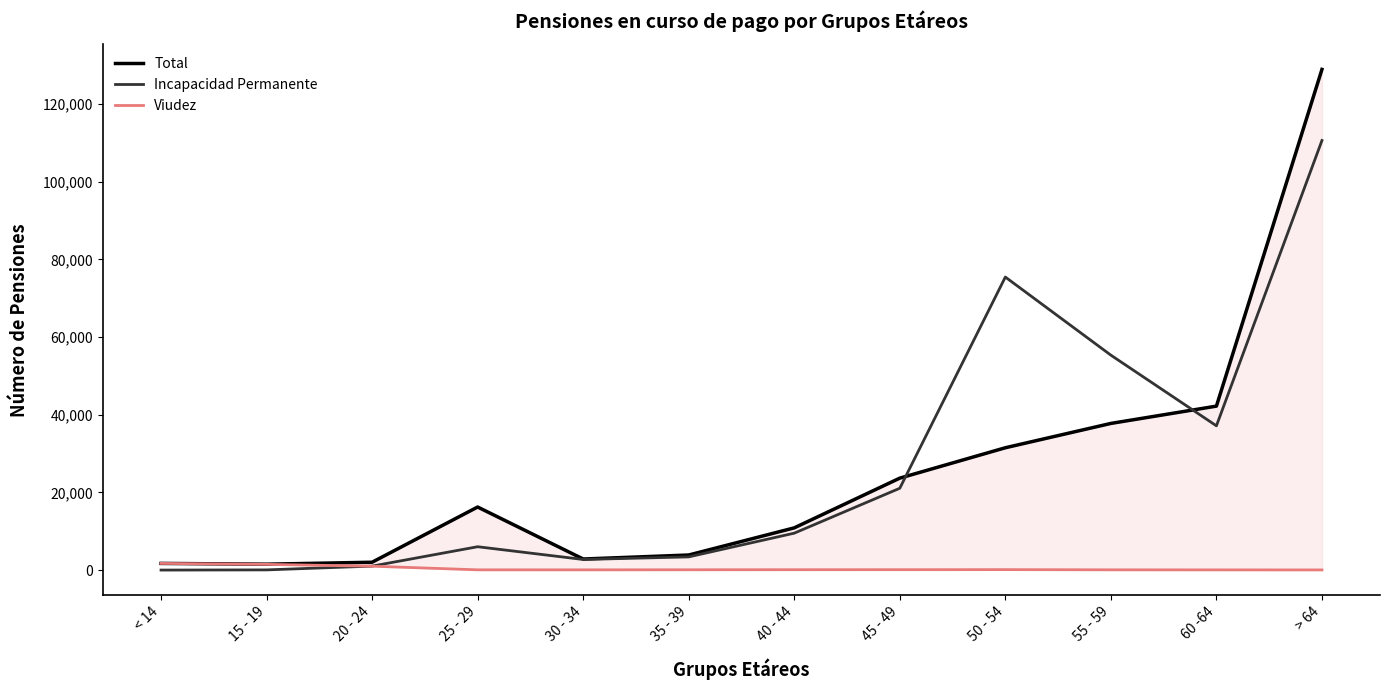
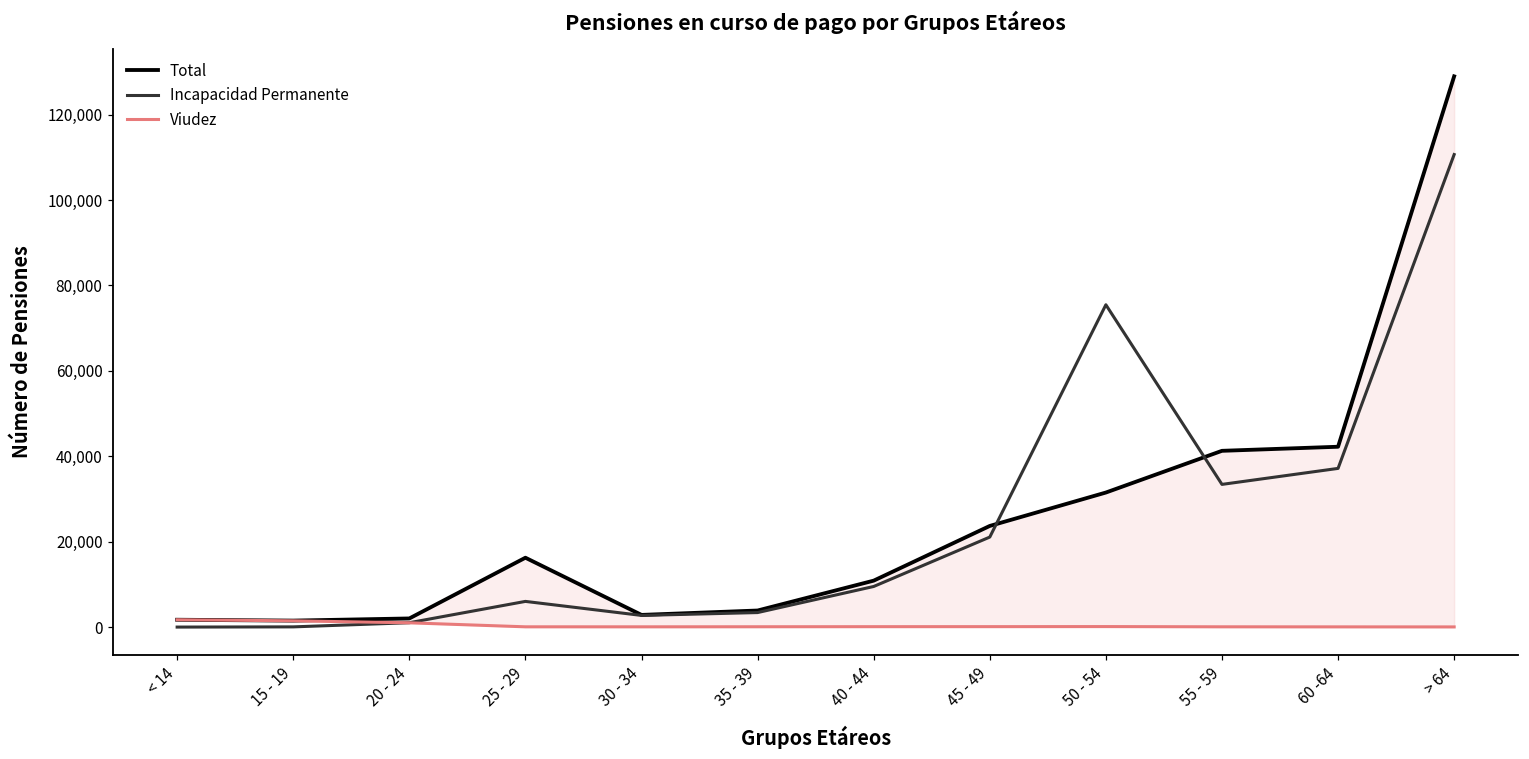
Total, 55 - 59: 38,000 -> 41,000
Incapacidad Permanente, 55 - 59: 55,000 -> 33,000
